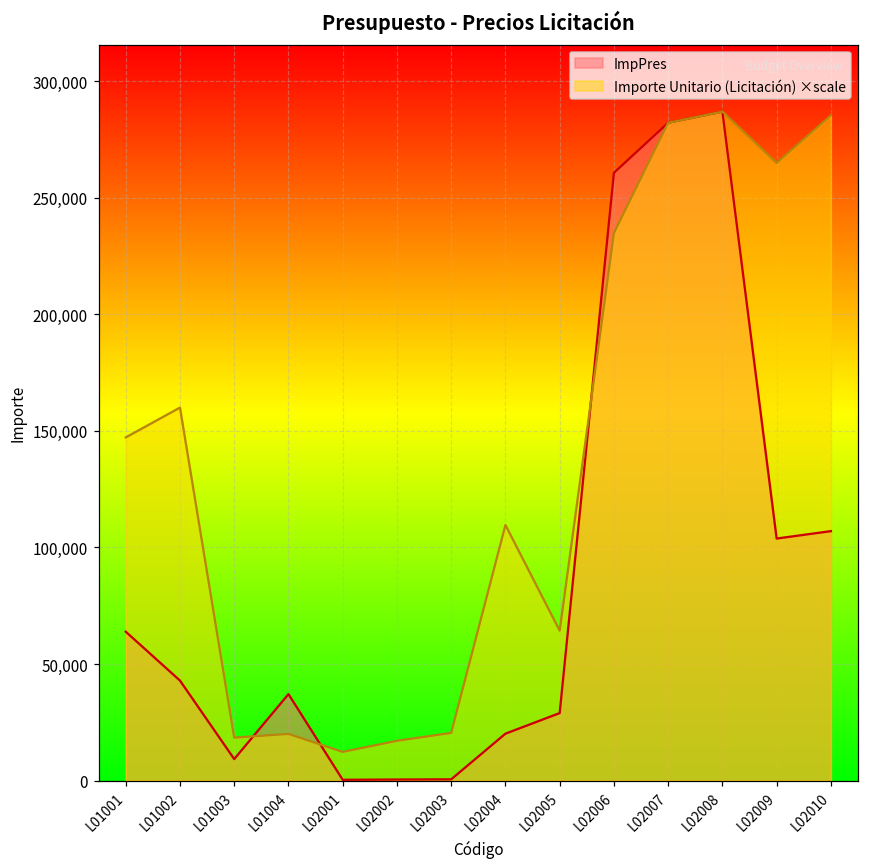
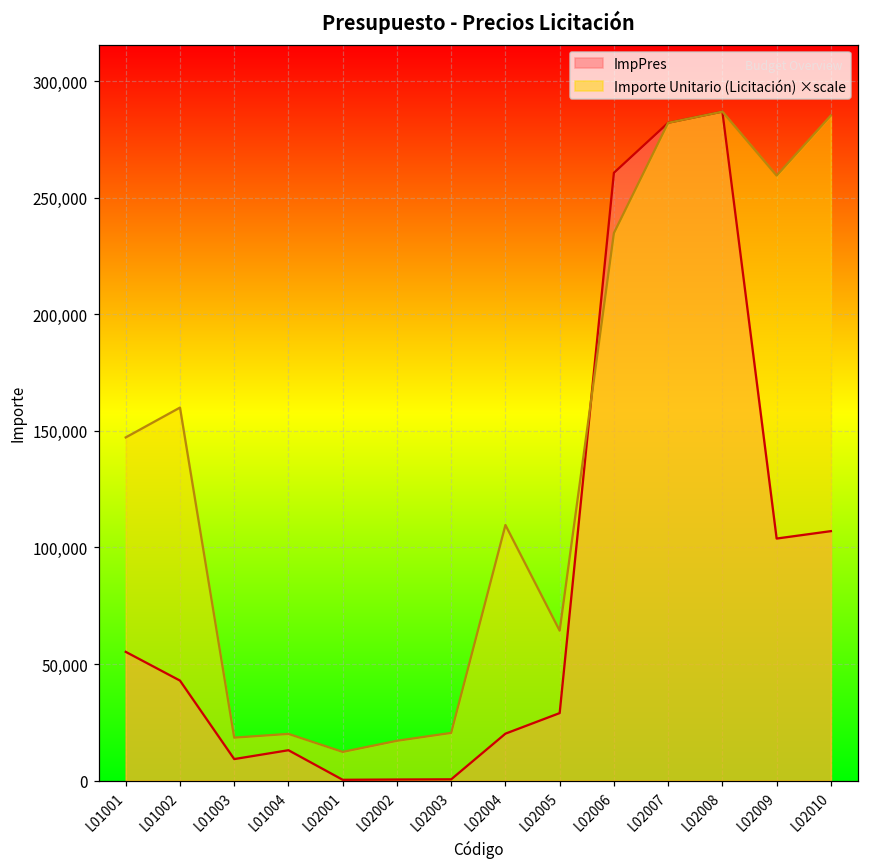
ImpPres, L01001: 64,000 -> 55,000
ImpPres, L01004: 37,000 -> 13,000
Importe Unitario (Licitación) ×scale, L02009: 265,000 -> 260,000
